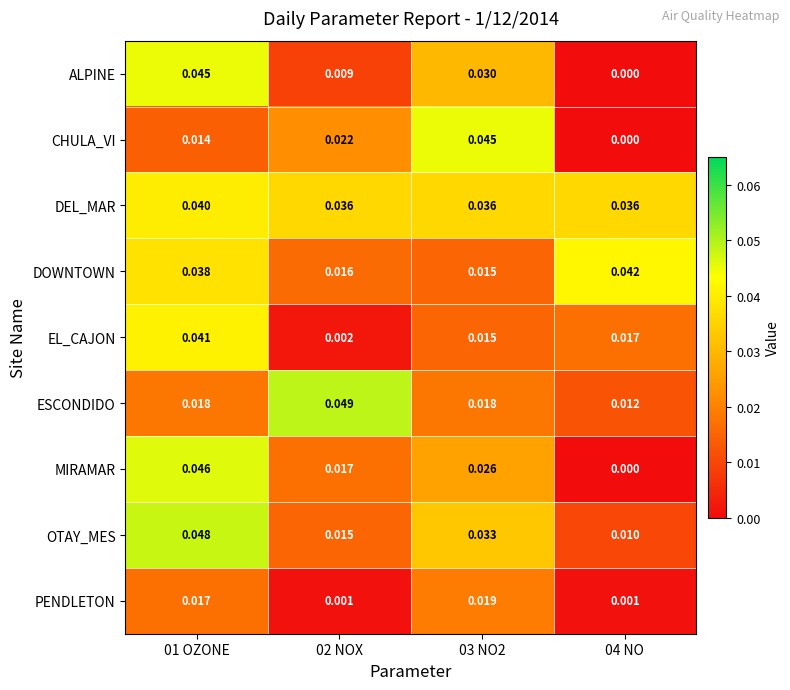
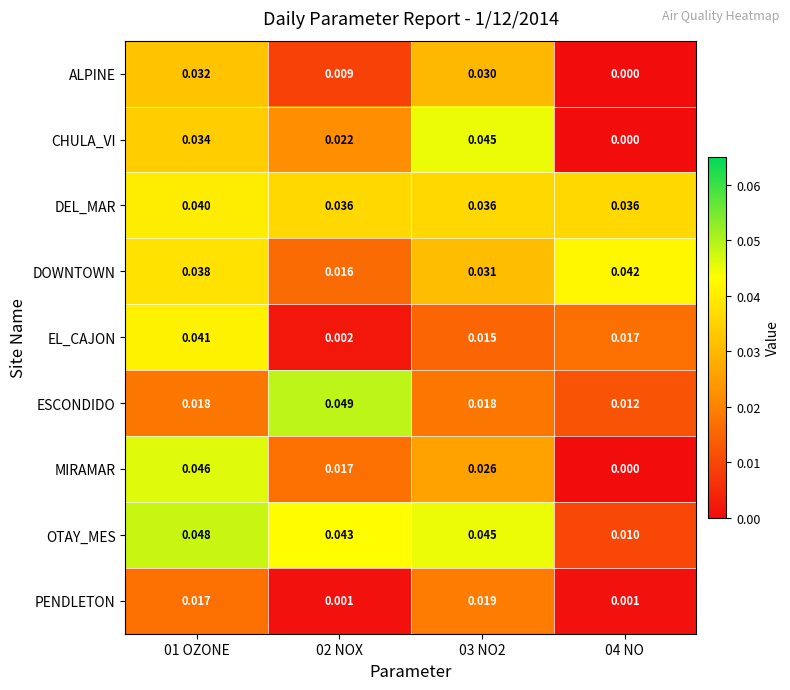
ALPINE, 01 OZONE: 0.045 -> 0.032
CHULA_VI, 01 OZONE: 0.014 -> 0.034
DOWNTOWN, 03 NO2: 0.015 -> 0.031
OTAY_MES, 02 NOX: 0.015 -> 0.043
OTAY_MES, 03 NO2: 0.033 -> 0.045
